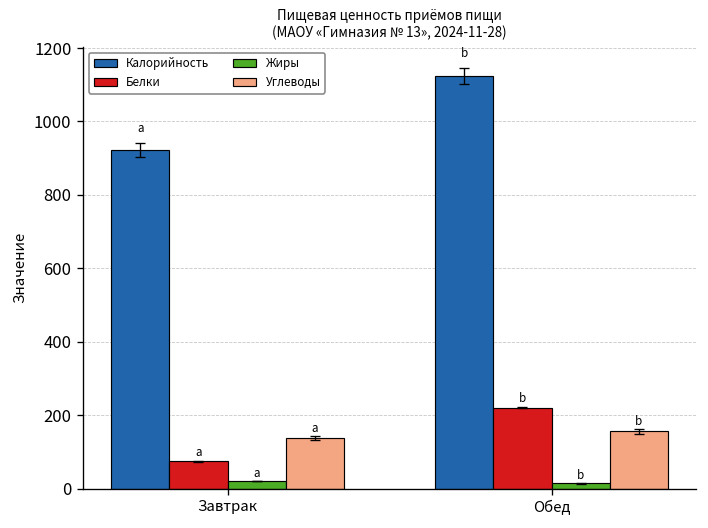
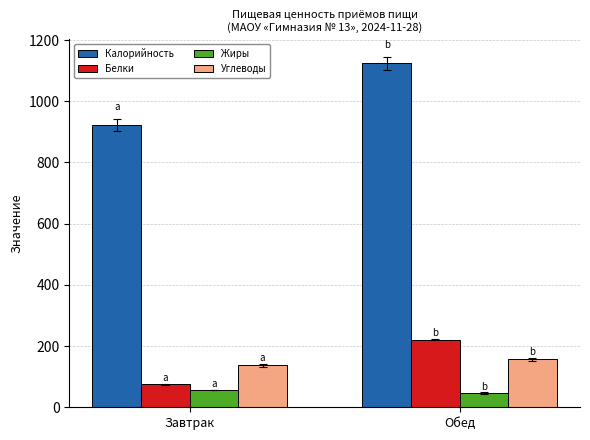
Жиры, Завтрак: 20 -> 60
Жиры, Обед: 10 -> 50
